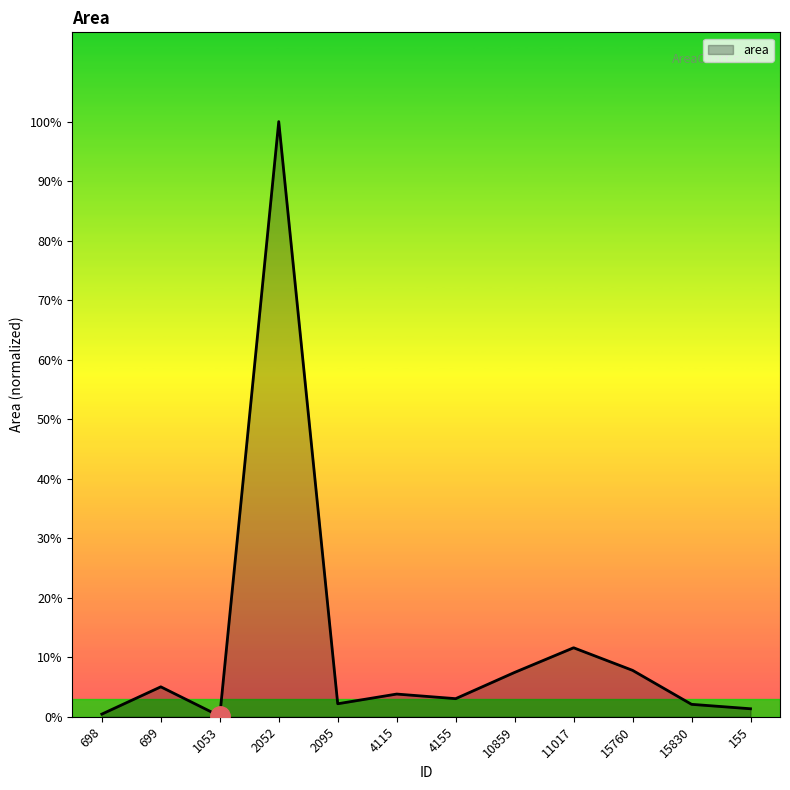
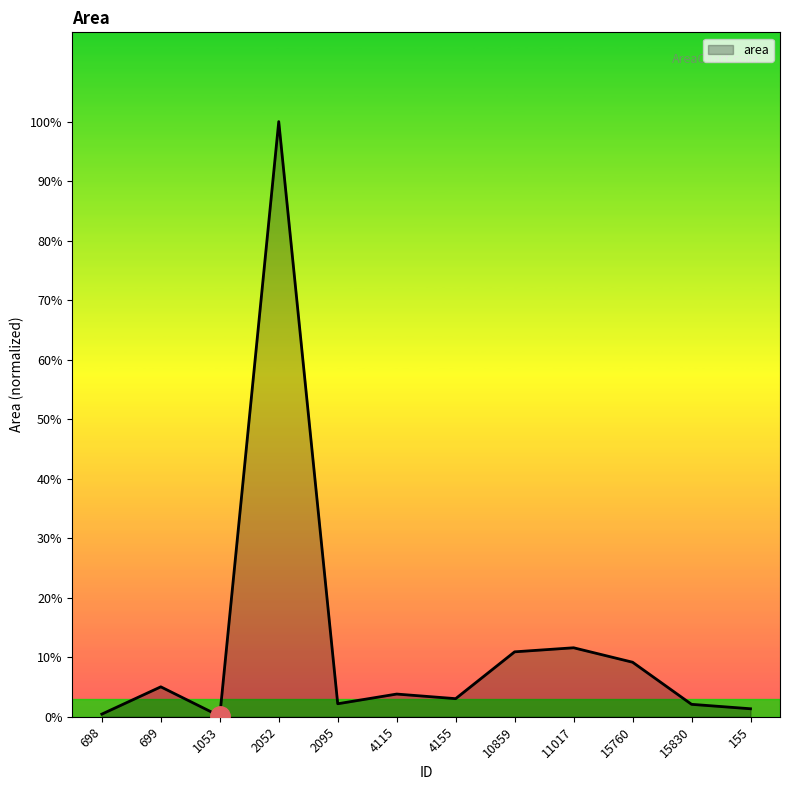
area, 10859: 7% -> 11%
area, 15760: 8% -> 9%
